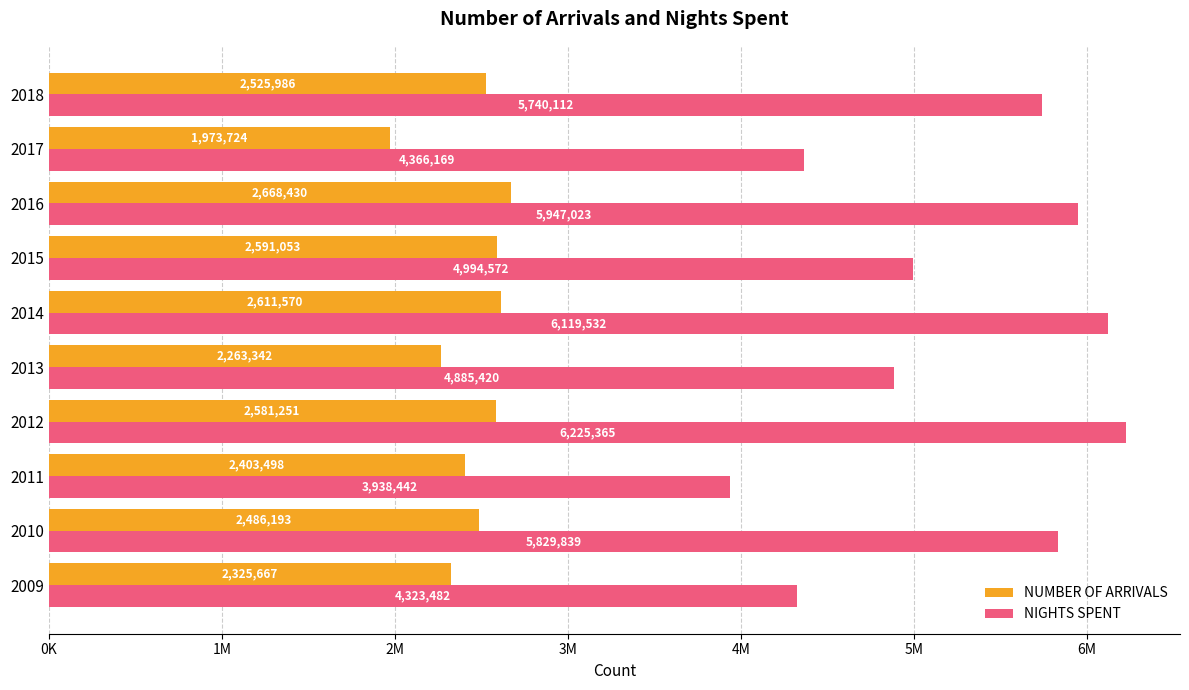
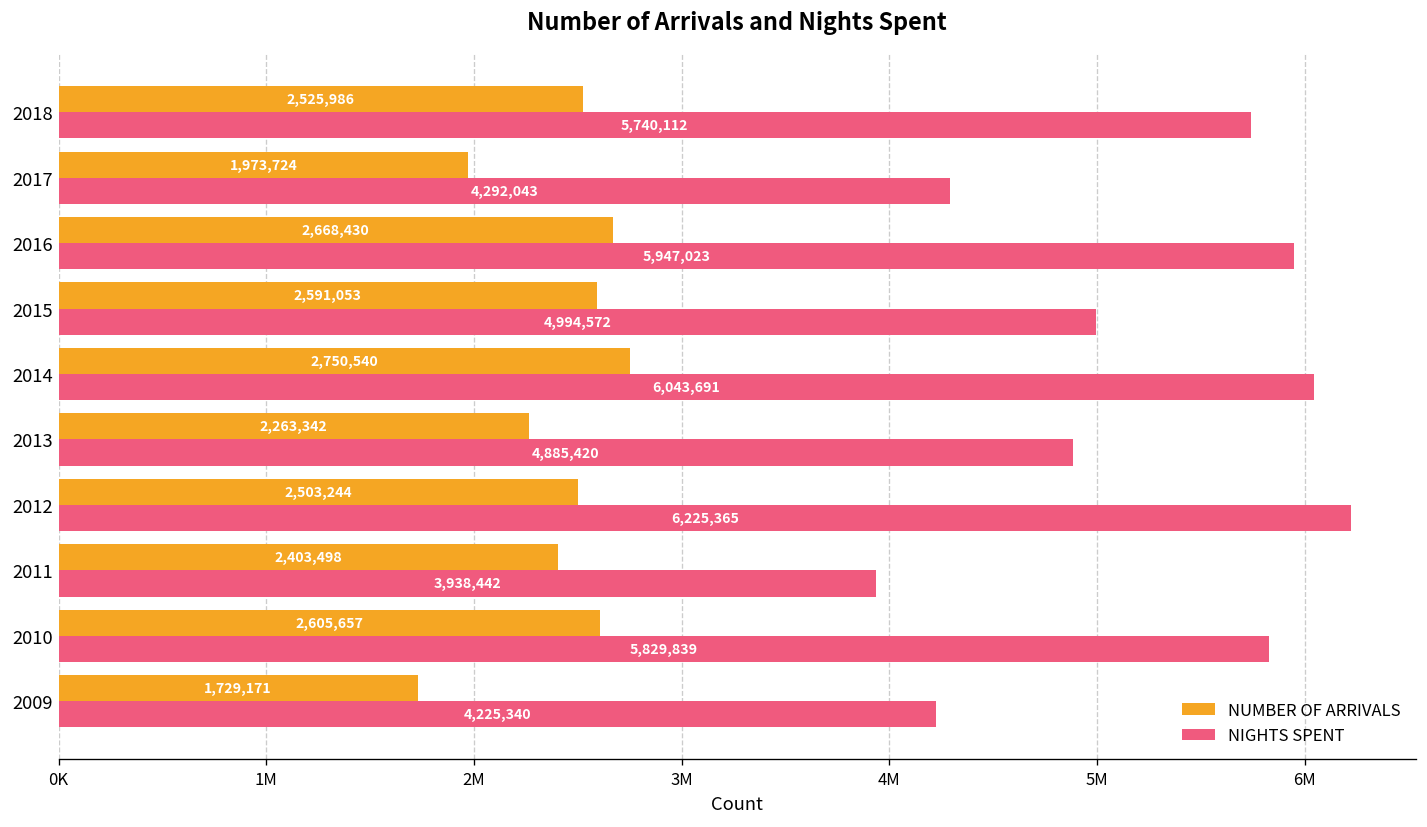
NIGHTS SPENT, 2017: 4,366,169 -> 4,292,043
NUMBER OF ARRIVALS, 2014: 2,611,570 -> 2,750,540
NIGHTS SPENT, 2014: 6,119,532 -> 6,043,691
NUMBER OF ARRIVALS, 2012: 2,581,251 -> 2,503,244
NUMBER OF ARRIVALS, 2010: 2,486,193 -> 2,605,657
NUMBER OF ARRIVALS, 2009: 2,325,667 -> 1,729,171
NIGHTS SPENT, 2009: 4,323,482 -> 4,225,340
